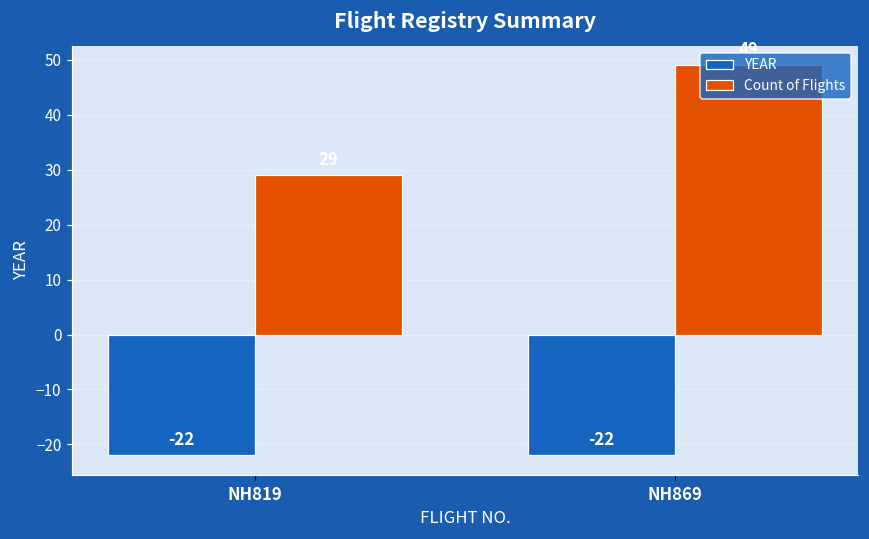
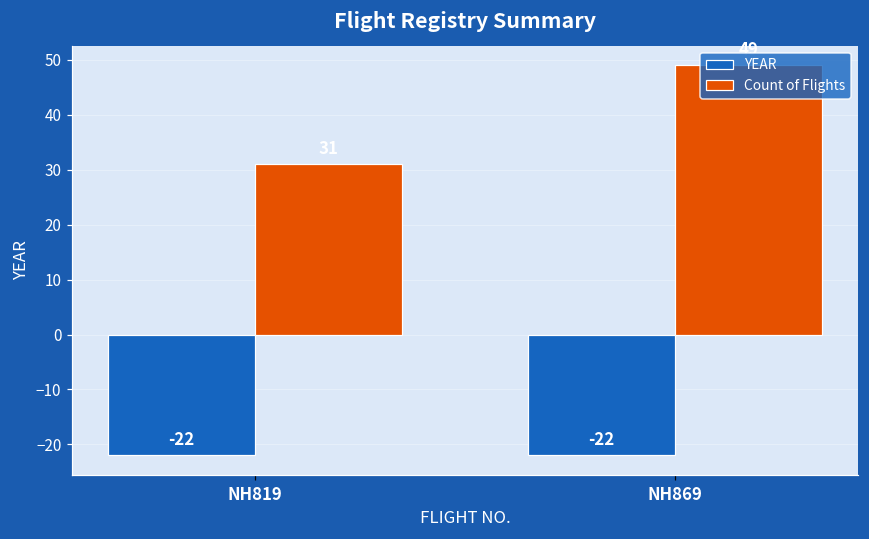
Count of Flights, NH819: 29 -> 31
